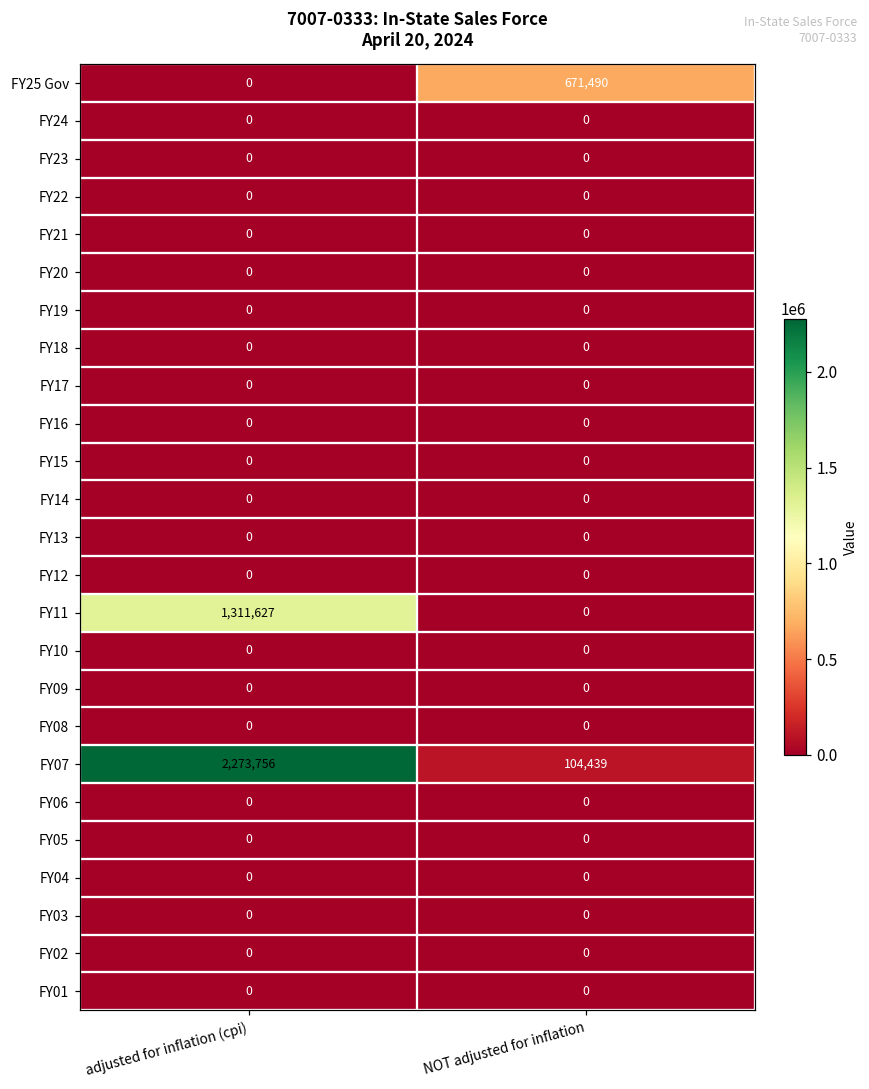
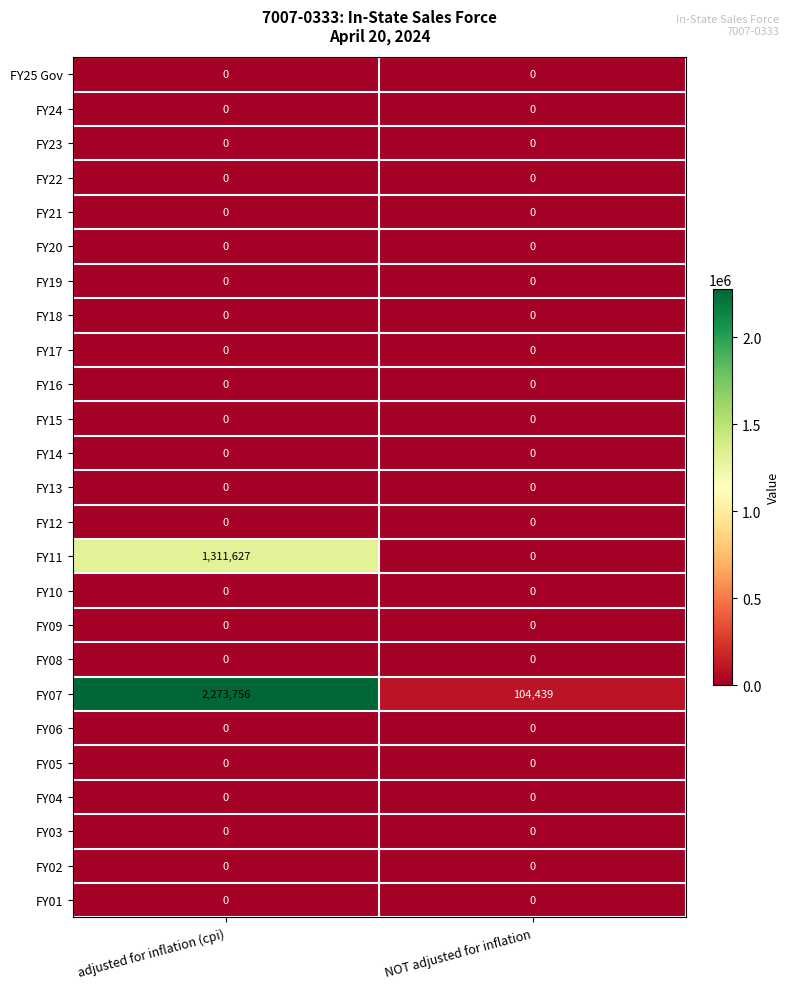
FY25 Gov, NOT adjusted for inflation: 671,490 -> 0
